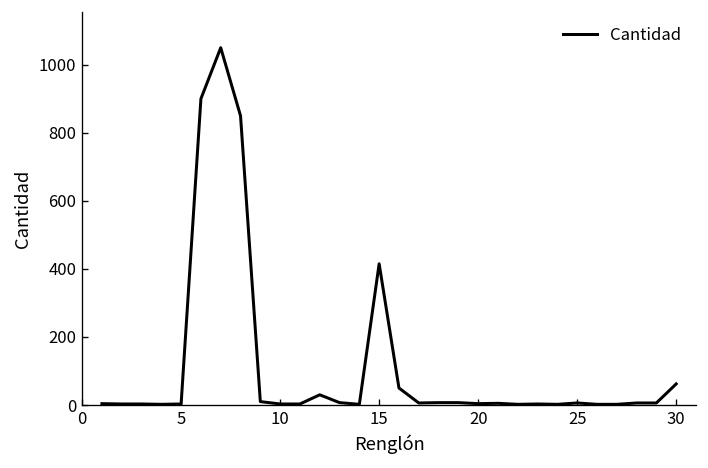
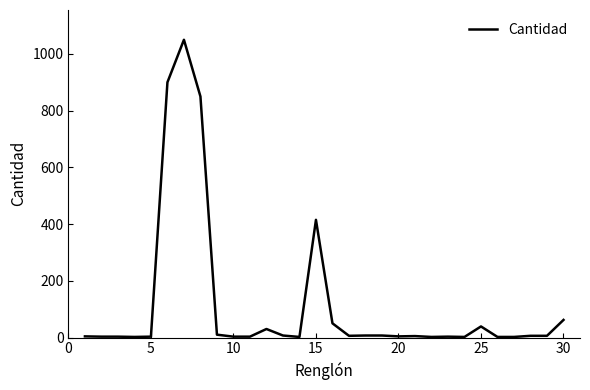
25: 10 -> 40
